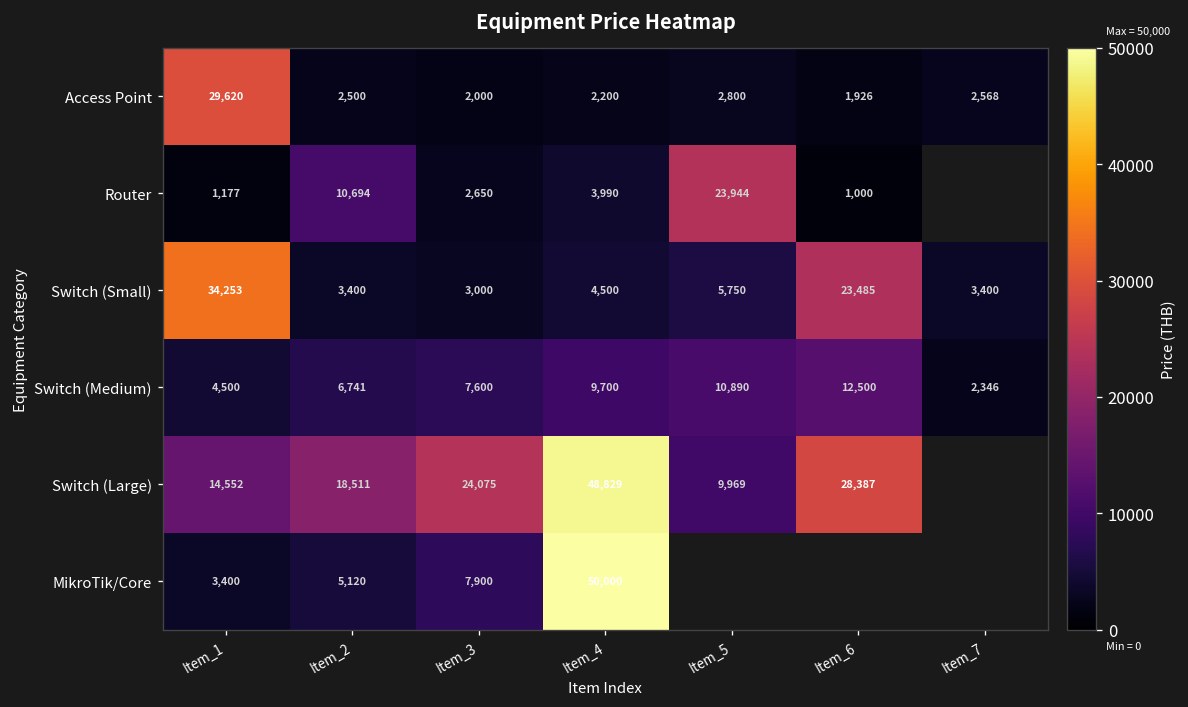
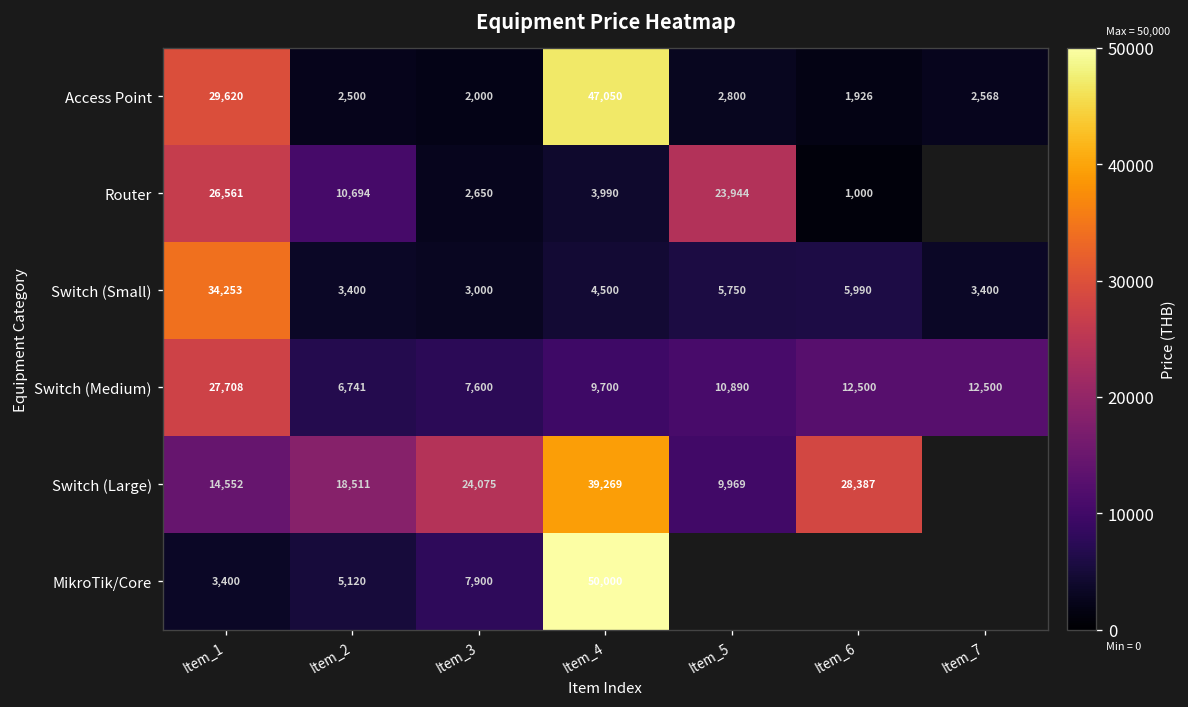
Access Point, Item_4: 2,200 -> 47,050
Router, Item_1: 1,177 -> 26,561
Switch (Small), Item_6: 23,485 -> 5,990
Switch (Medium), Item_1: 4,500 -> 27,708
Switch (Medium), Item_7: 2,346 -> 12,500
Switch (Large), Item_4: 48,829 -> 39,269
